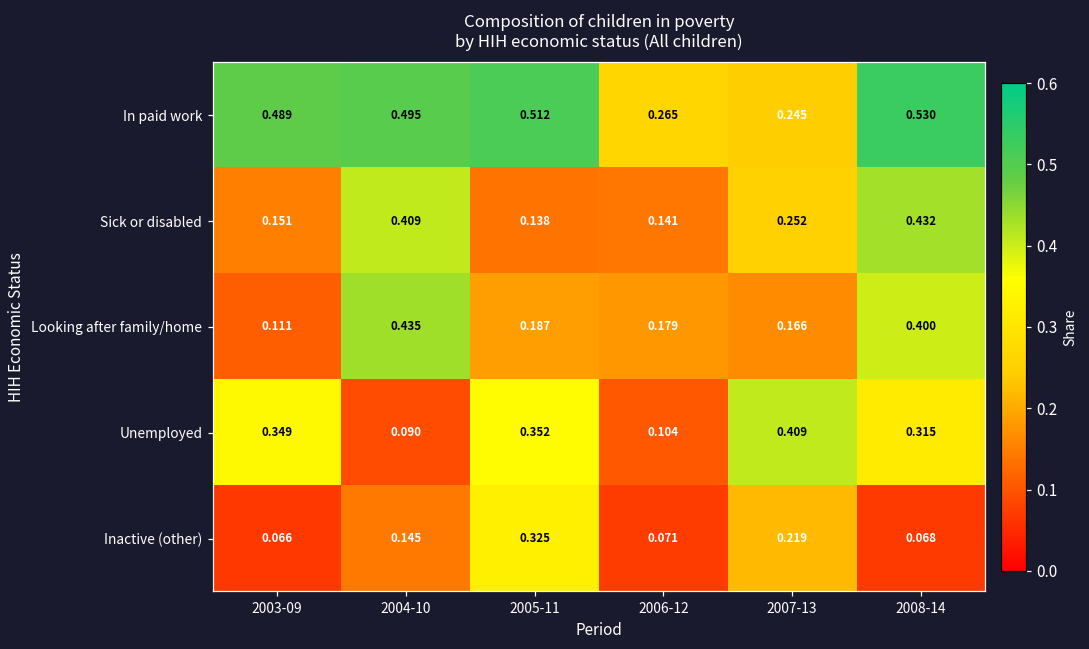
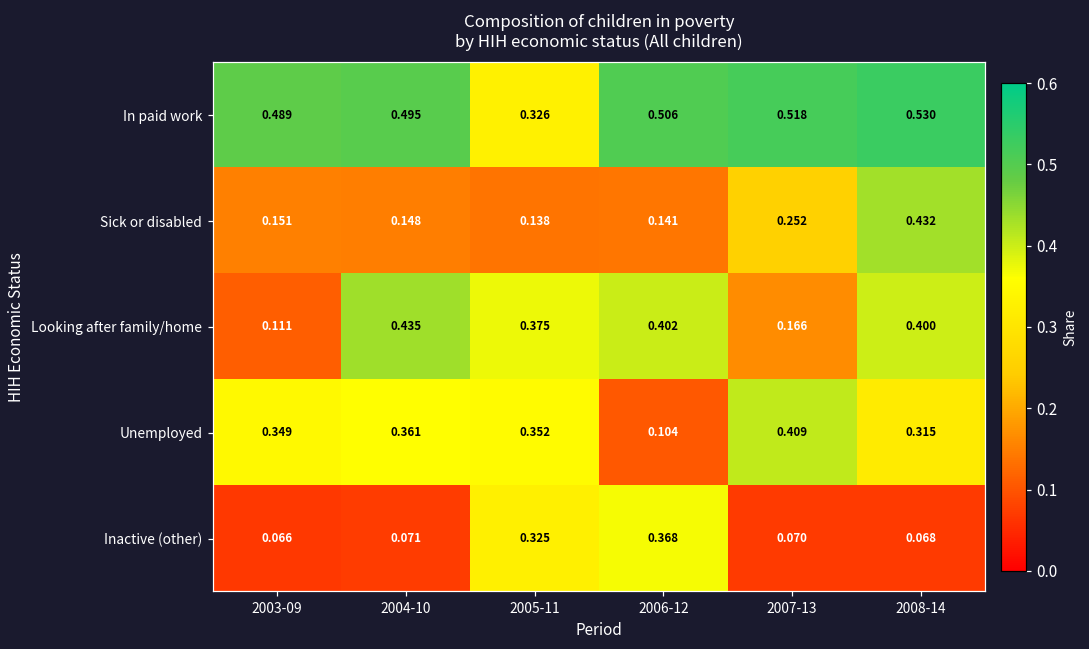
In paid work, 2005-11: 0.512 -> 0.326
In paid work, 2006-12: 0.265 -> 0.506
In paid work, 2007-13: 0.245 -> 0.518
Sick or disabled, 2004-10: 0.409 -> 0.148
Looking after family/home, 2005-11: 0.187 -> 0.375
Looking after family/home, 2006-12: 0.179 -> 0.402
Unemployed, 2004-10: 0.090 -> 0.361
Inactive (other), 2004-10: 0.145 -> 0.071
Inactive (other), 2006-12: 0.071 -> 0.368
Inactive (other), 2007-13: 0.219 -> 0.070
